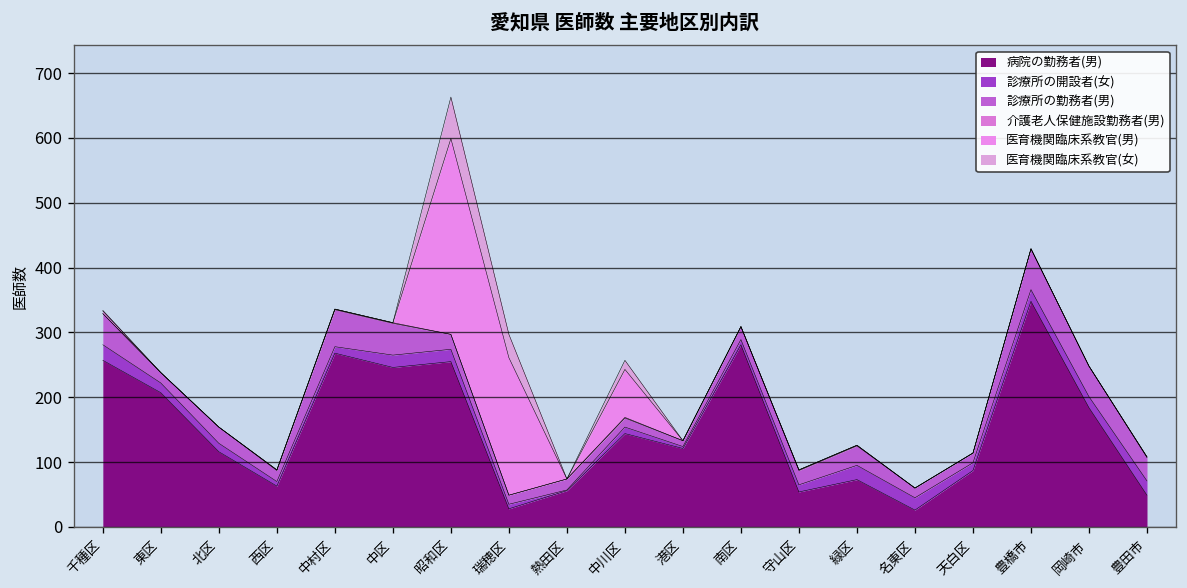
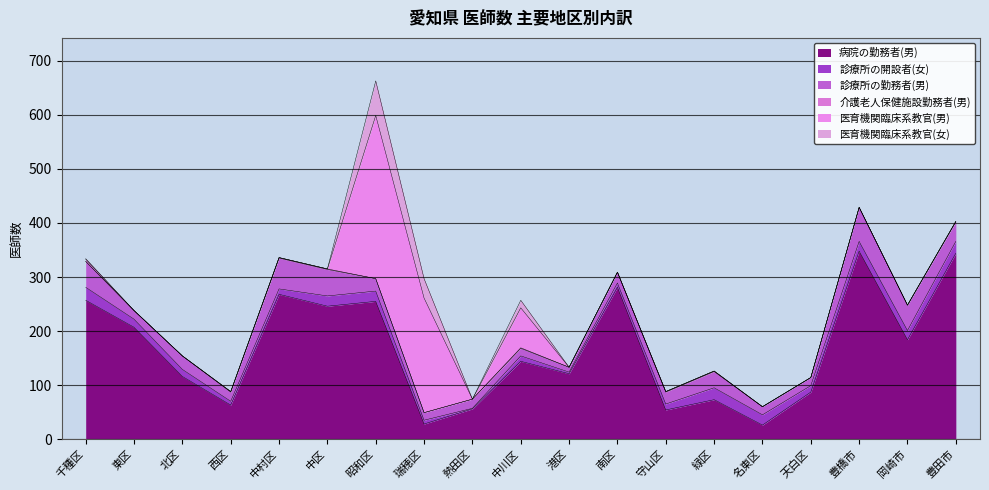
病院の勤務者(男), 豊田市: 50 -> 340
